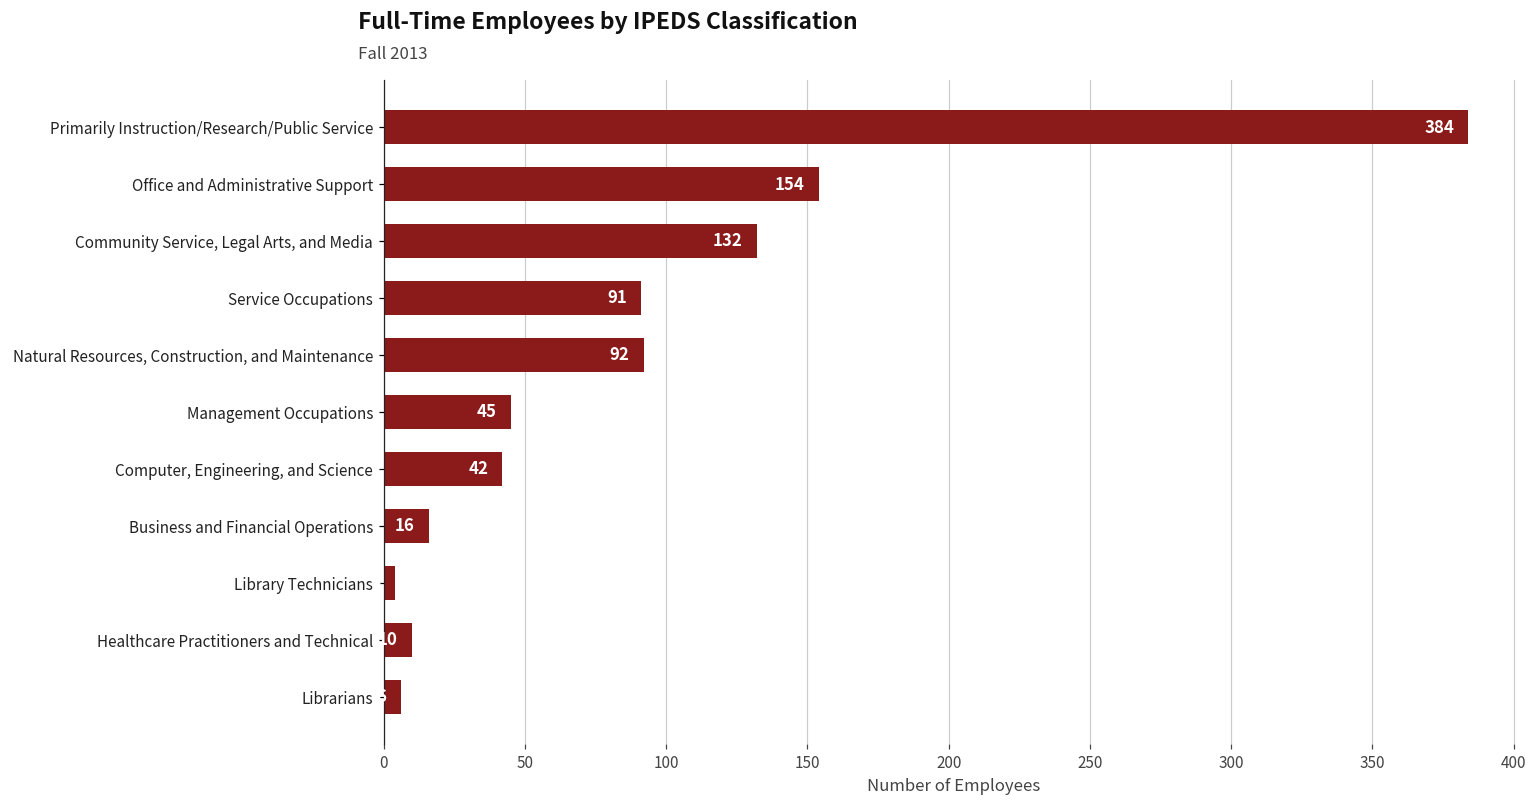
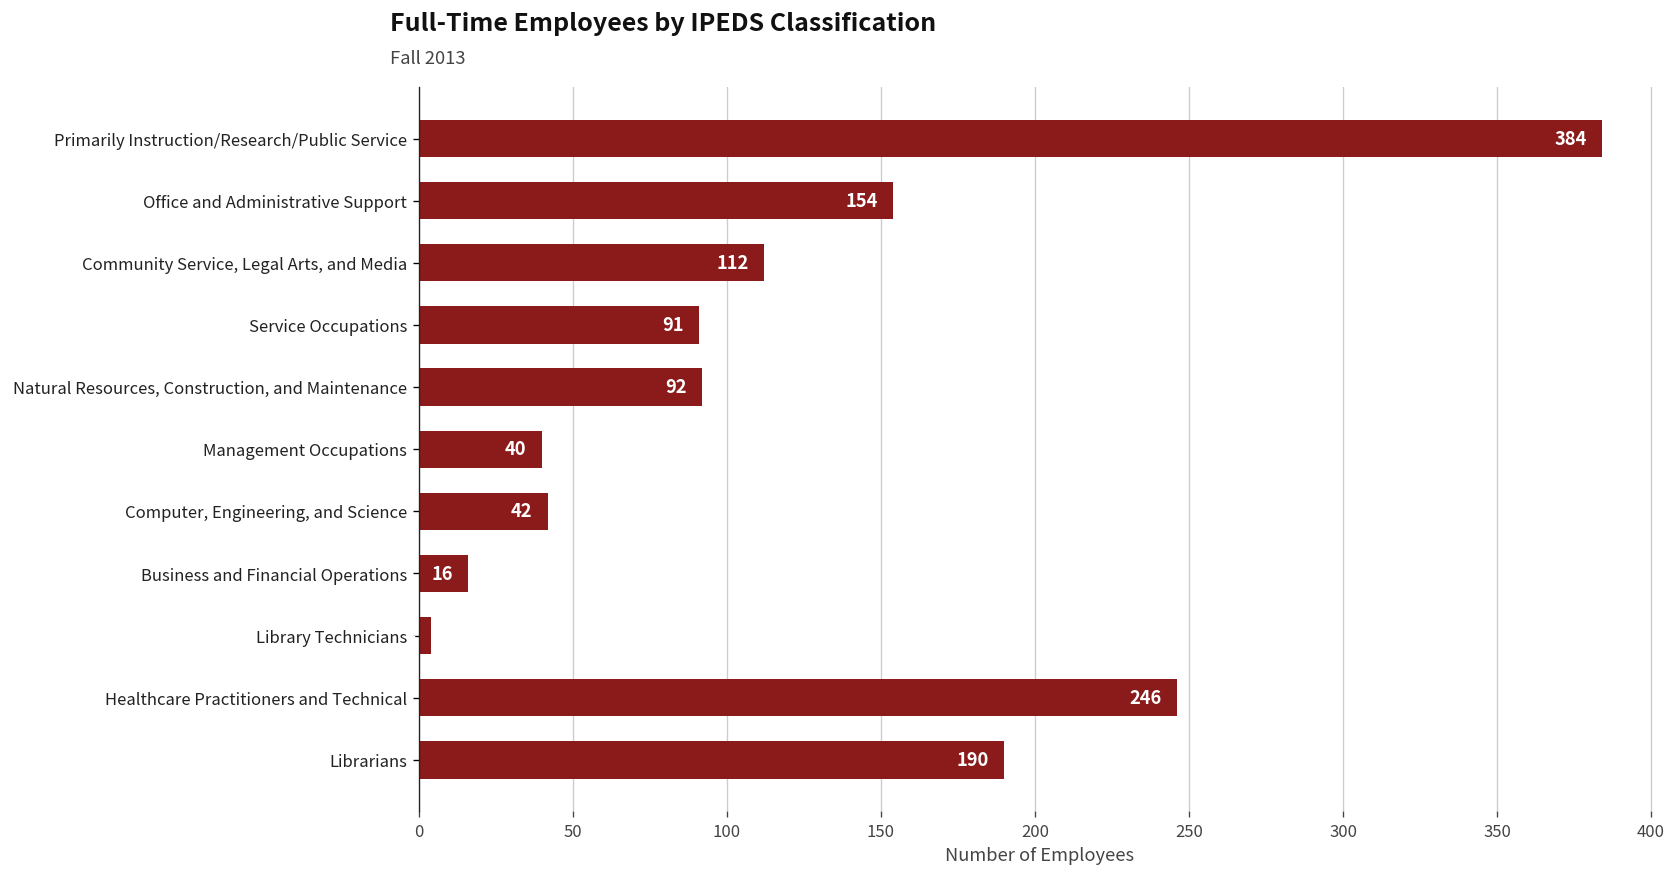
Community Service, Legal Arts, and Media: 132 -> 112
Management Occupations: 45 -> 40
Healthcare Practitioners and Technical: 10 -> 246
Librarians: 6 -> 190
